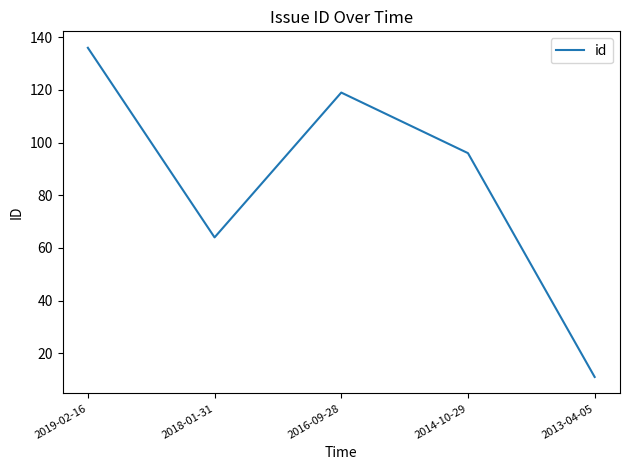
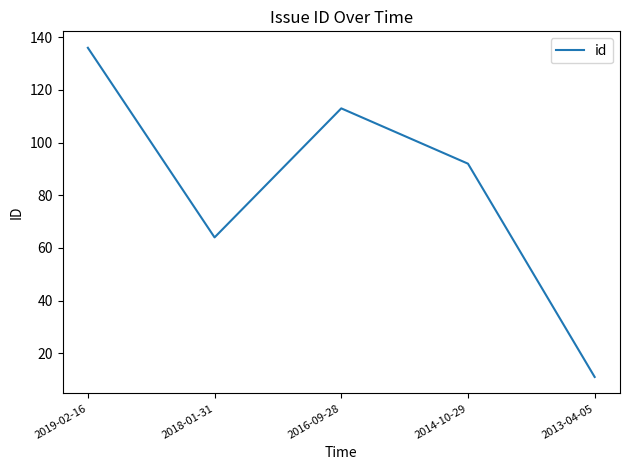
2016-09-28: 119 -> 113
2014-10-29: 96 -> 92
